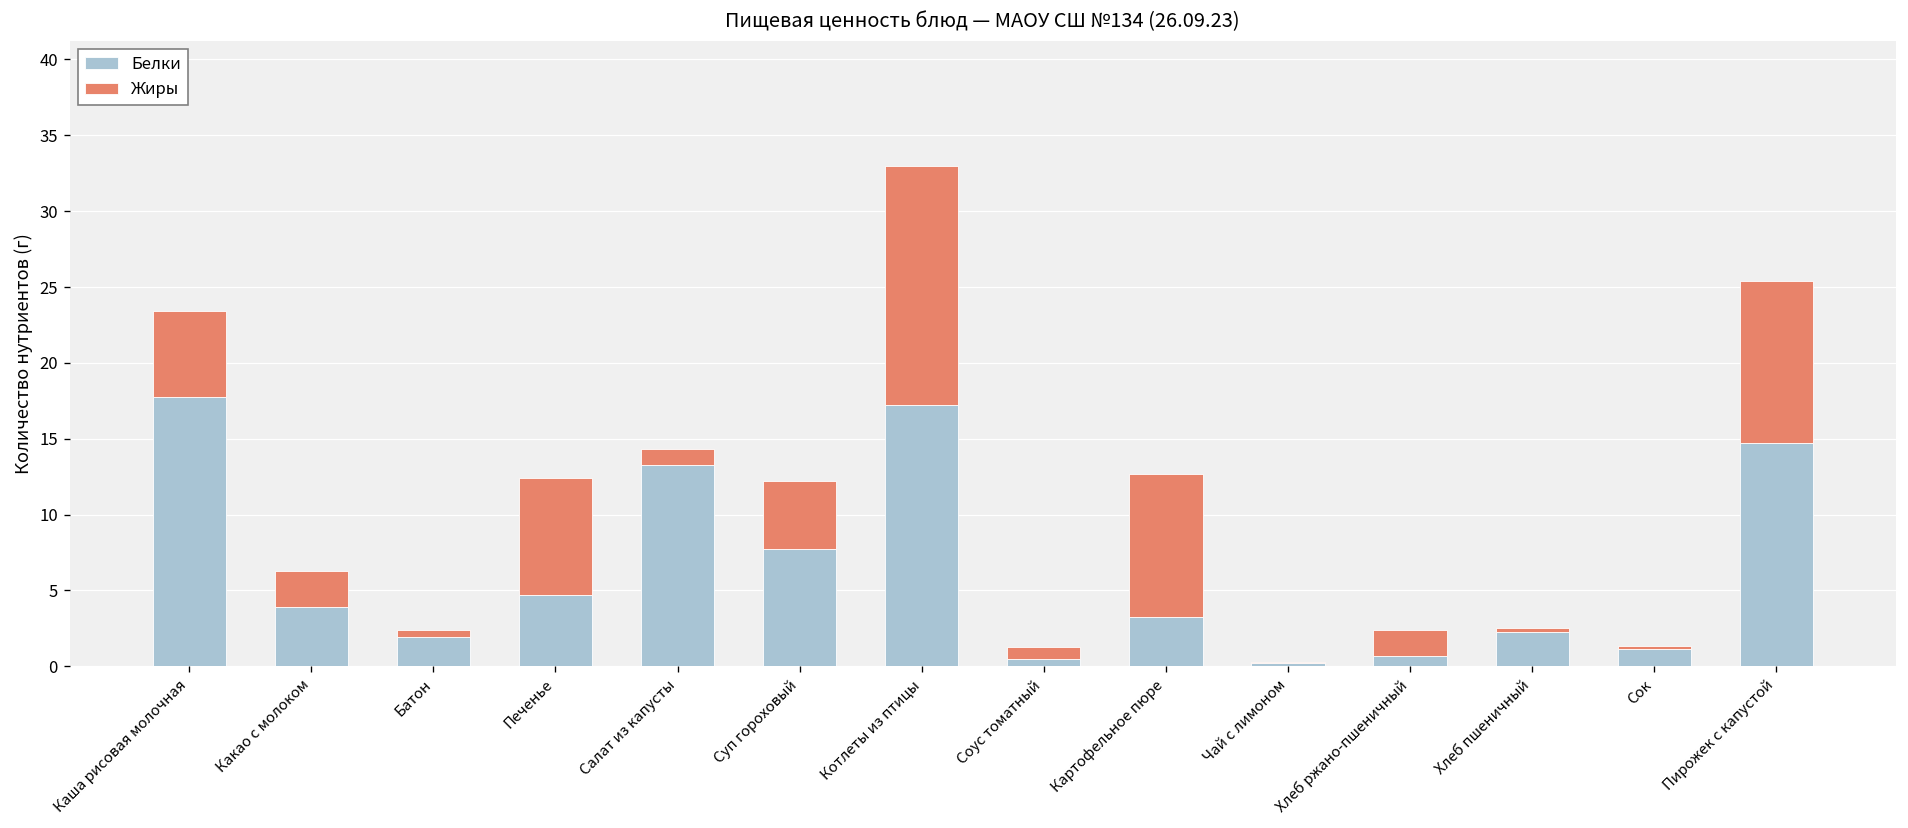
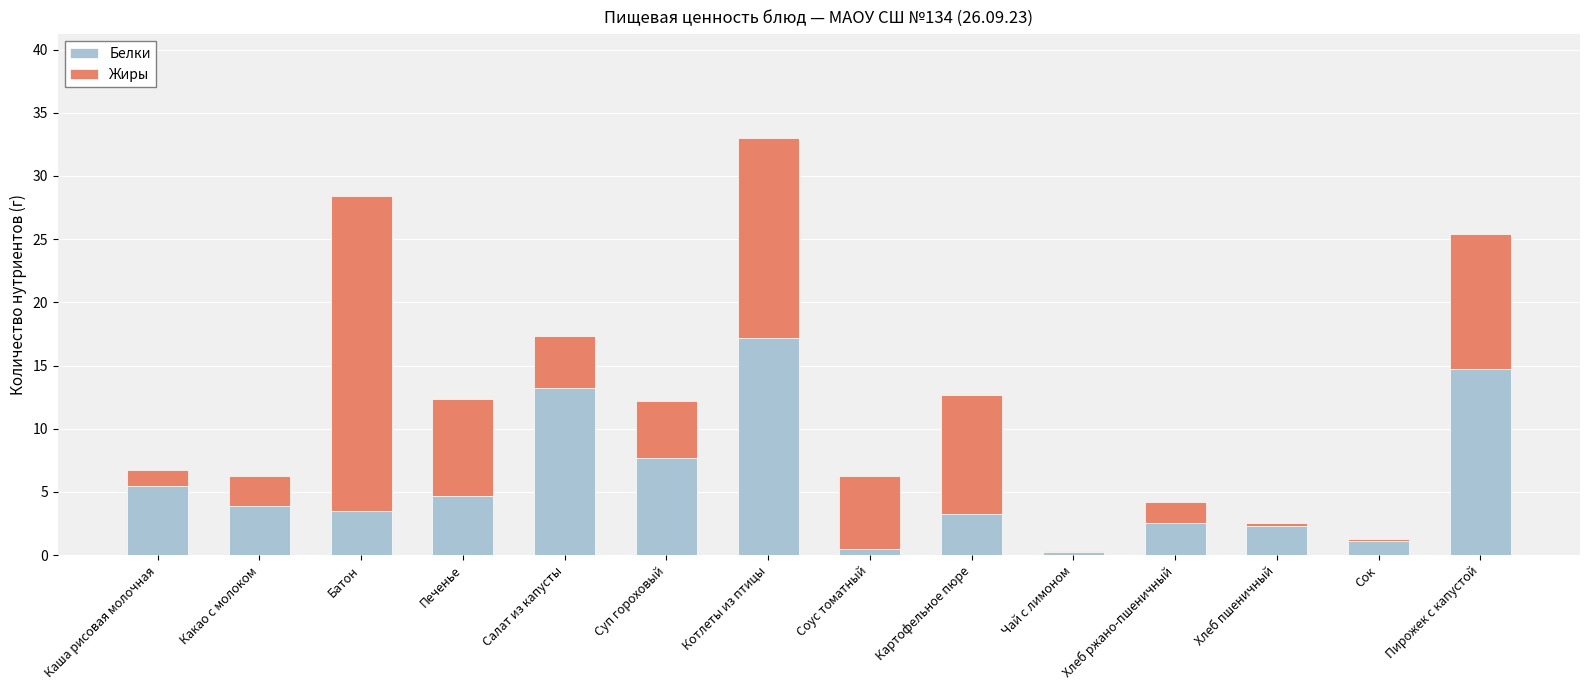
Белки, Каша рисовая молочная: 17.8 -> 5.4
Жиры, Каша рисовая молочная: 5.7 -> 1.3
Белки, Батон: 1.9 -> 3.5
Жиры, Батон: 0.5 -> 24.9
Жиры, Салат из капусты: 1.1 -> 4.1
Жиры, Соус томатный: 0.8 -> 5.8
Белки, Хлеб ржано-пшеничный: 0.7 -> 2.6
